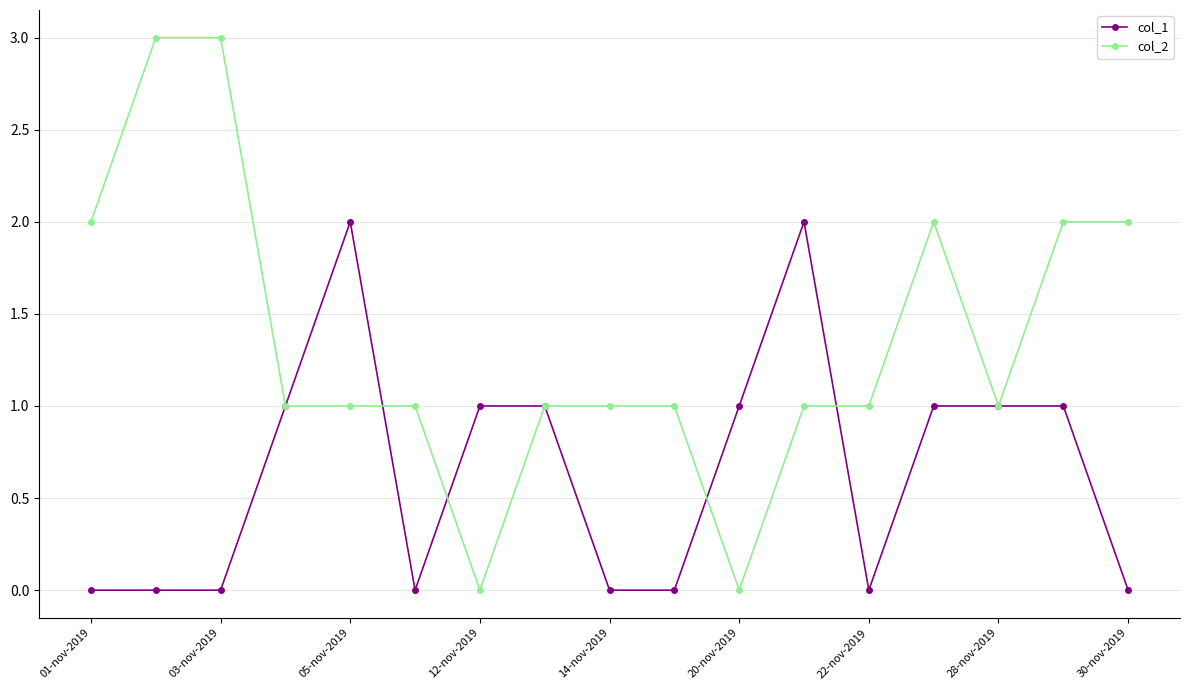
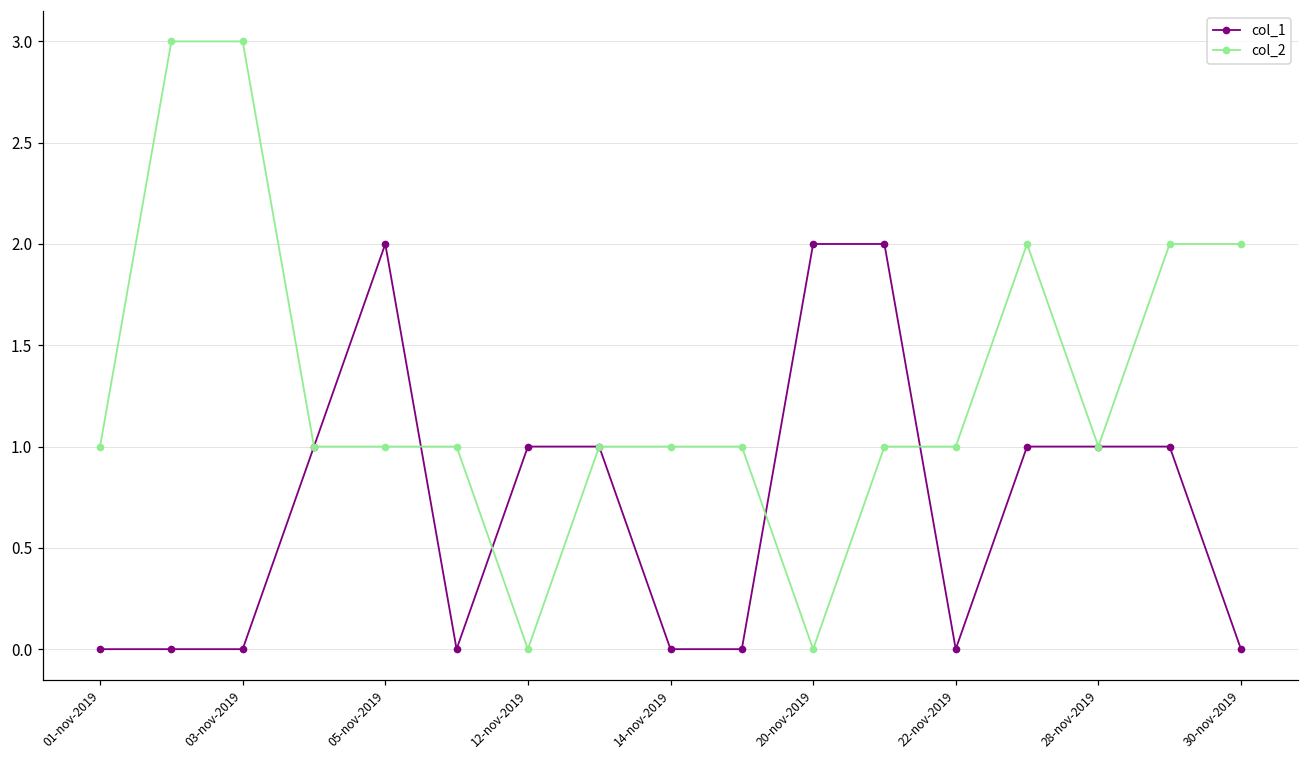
col_2, 01-nov-2019: 2 -> 1
col_1, 20-nov-2019: 1 -> 2
